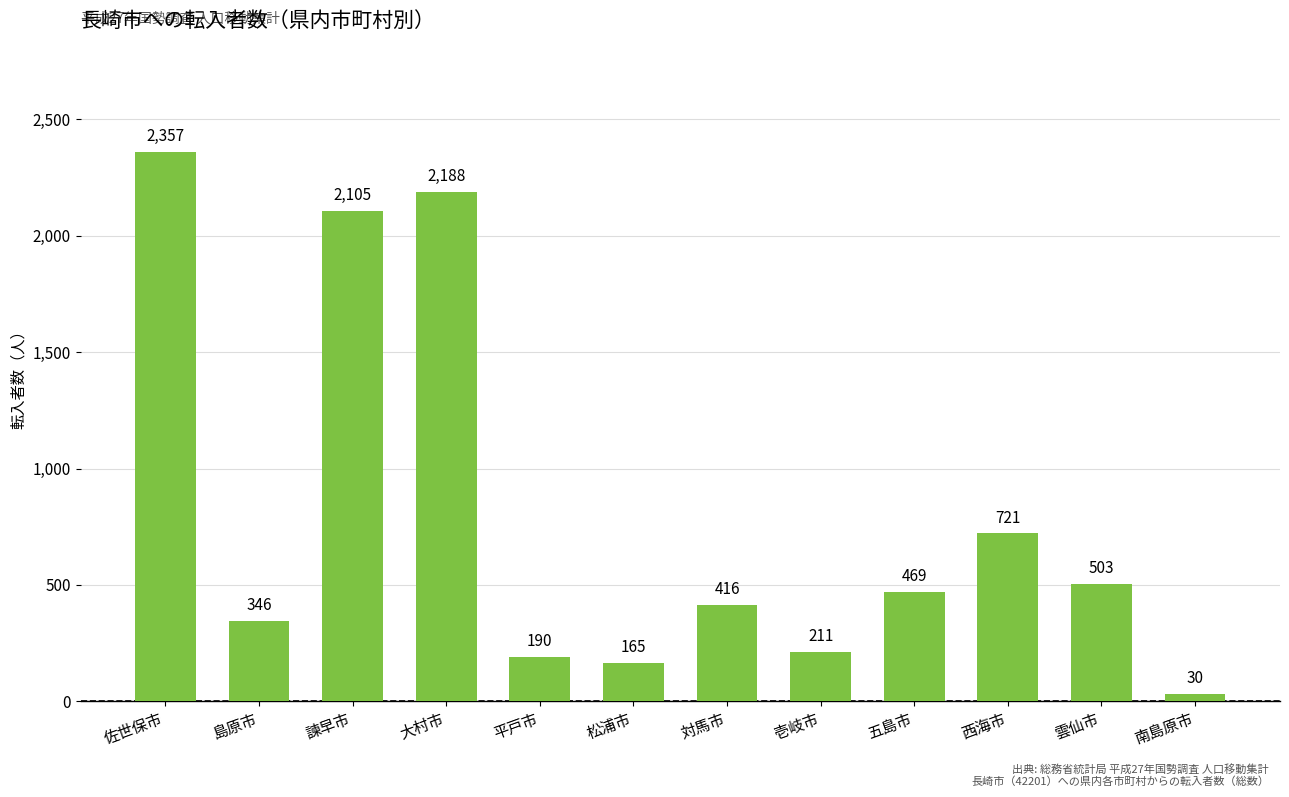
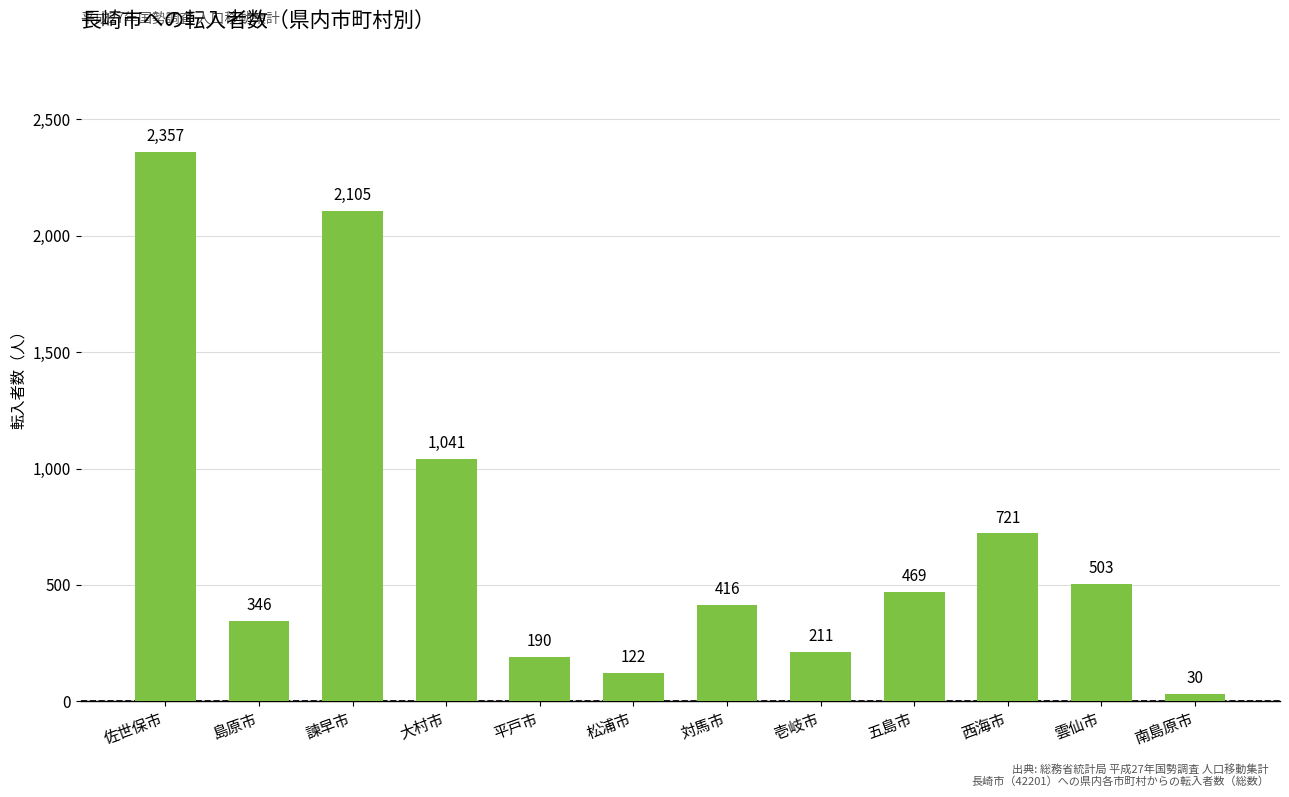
大村市: 2,188 -> 1,041
松浦市: 165 -> 122
